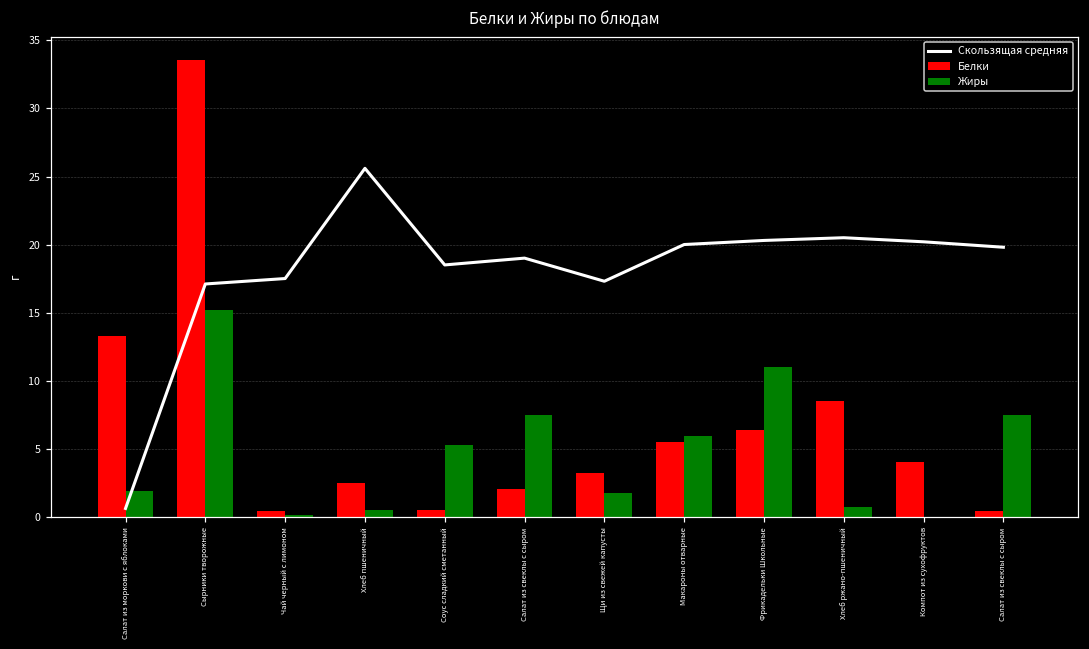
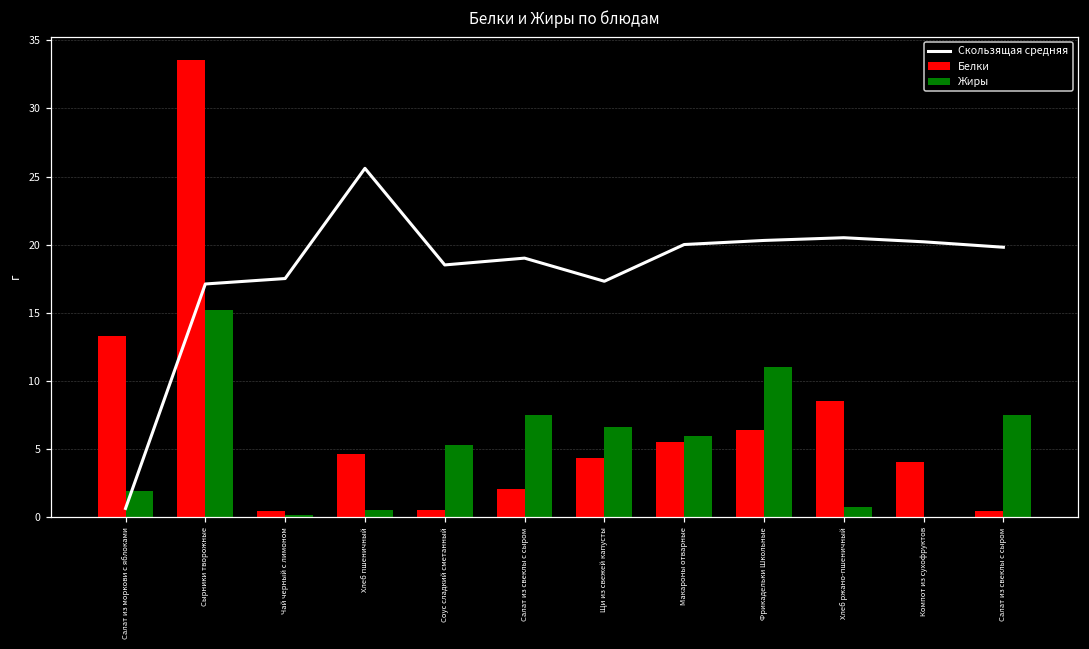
Белки, Хлеб пшеничный: 2.5 -> 4.6
Белки, Щи из свежей капусты: 3.2 -> 4.3
Жиры, Щи из свежей капусты: 1.7 -> 6.6
